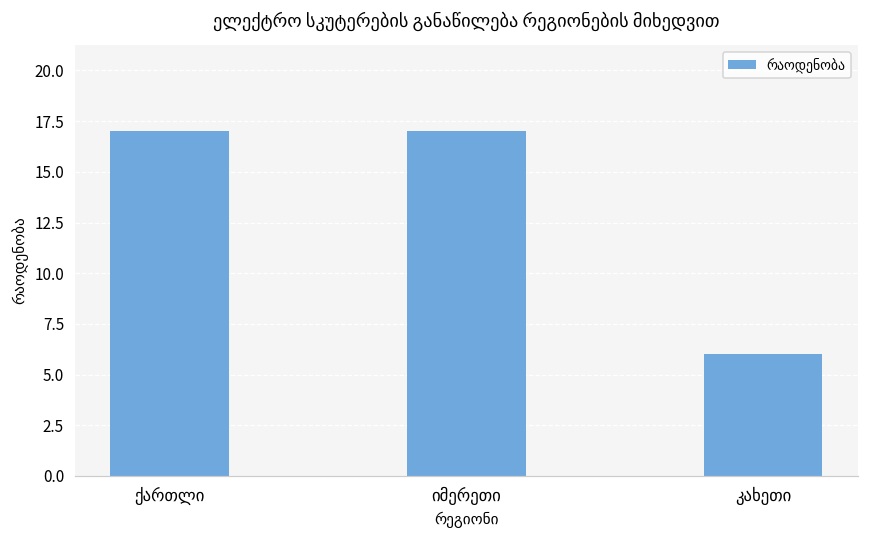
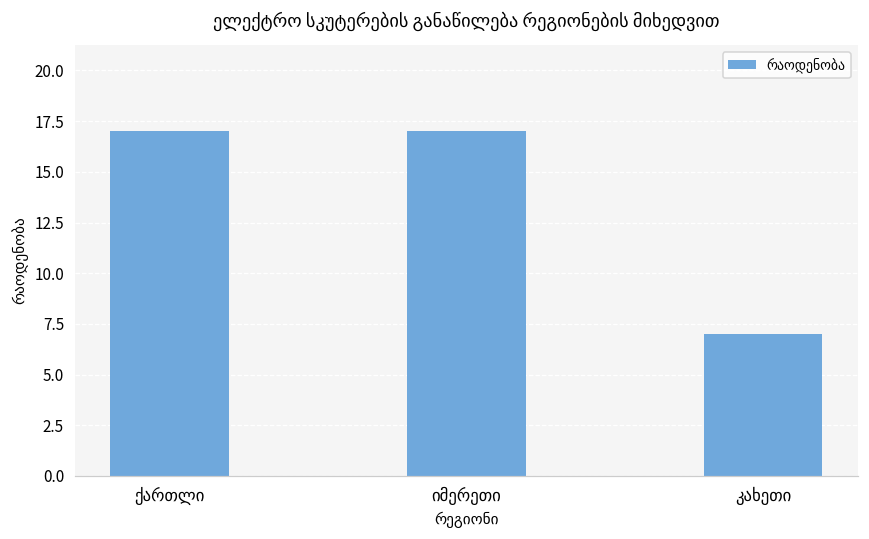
კახეთი: 6 -> 7
